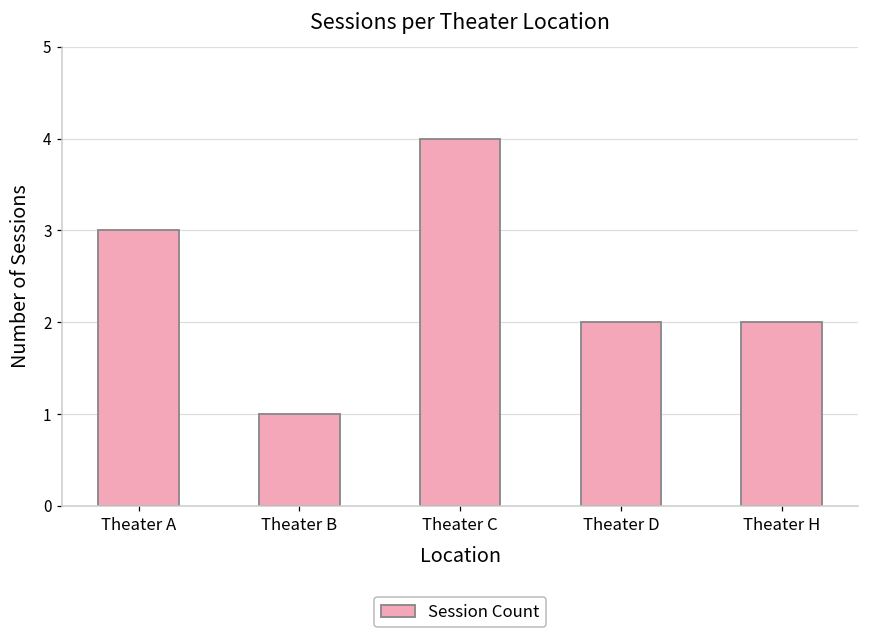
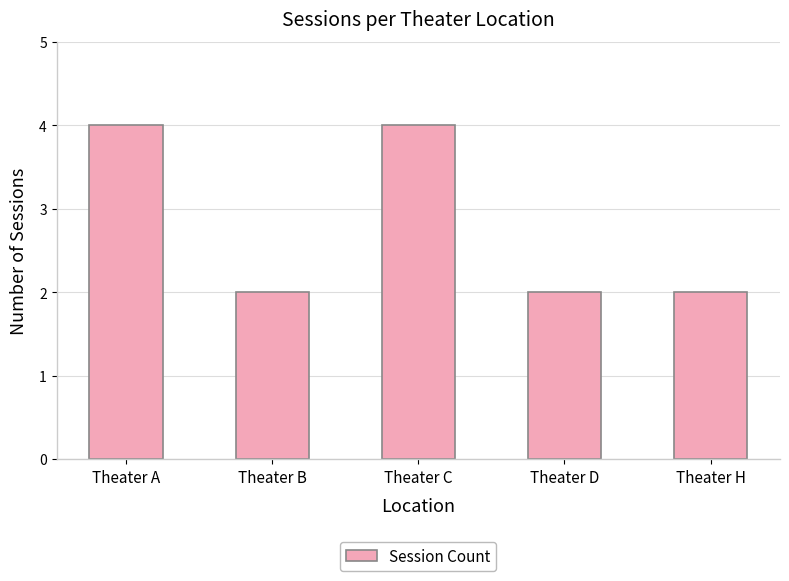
Theater A: 3 -> 4
Theater B: 1 -> 2
